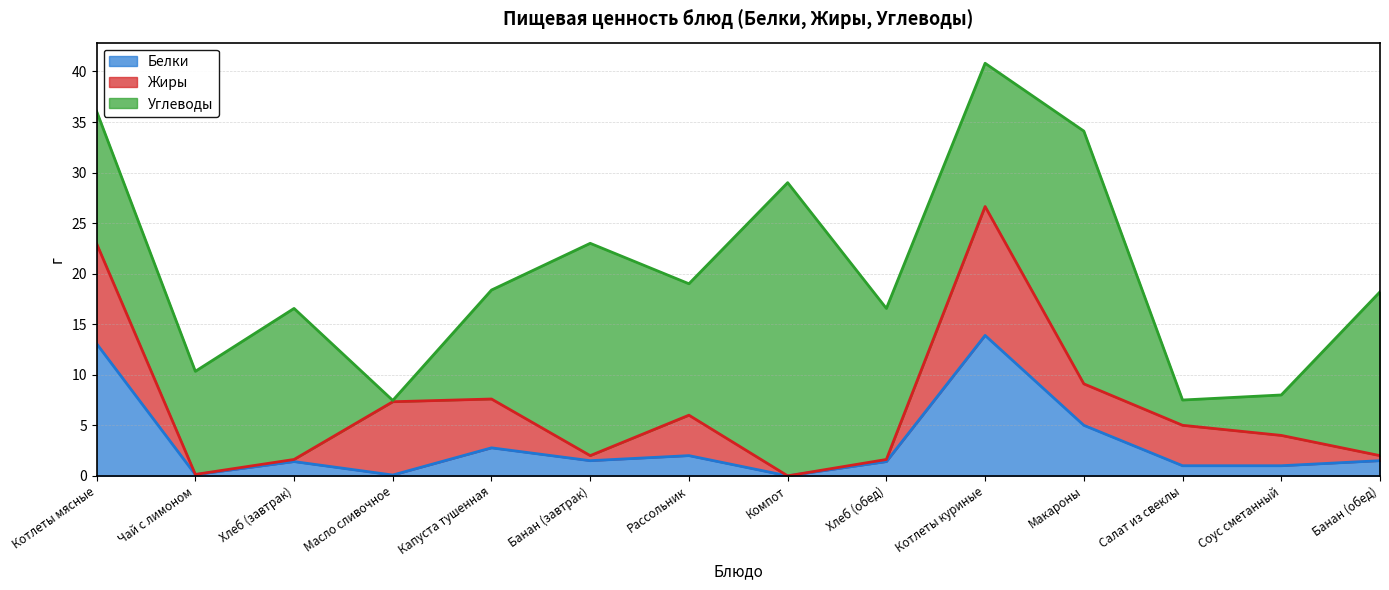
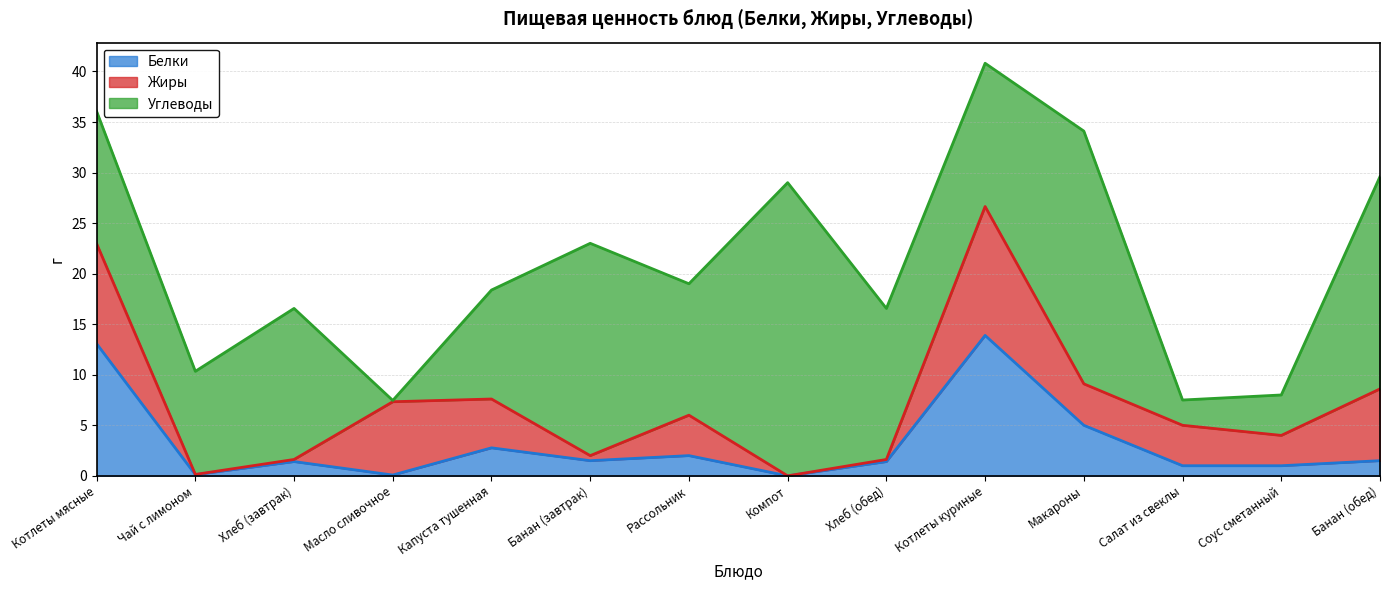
Жиры, Банан (обед): 0.5 -> 7.1
Углеводы, Банан (обед): 16.2 -> 21.0
